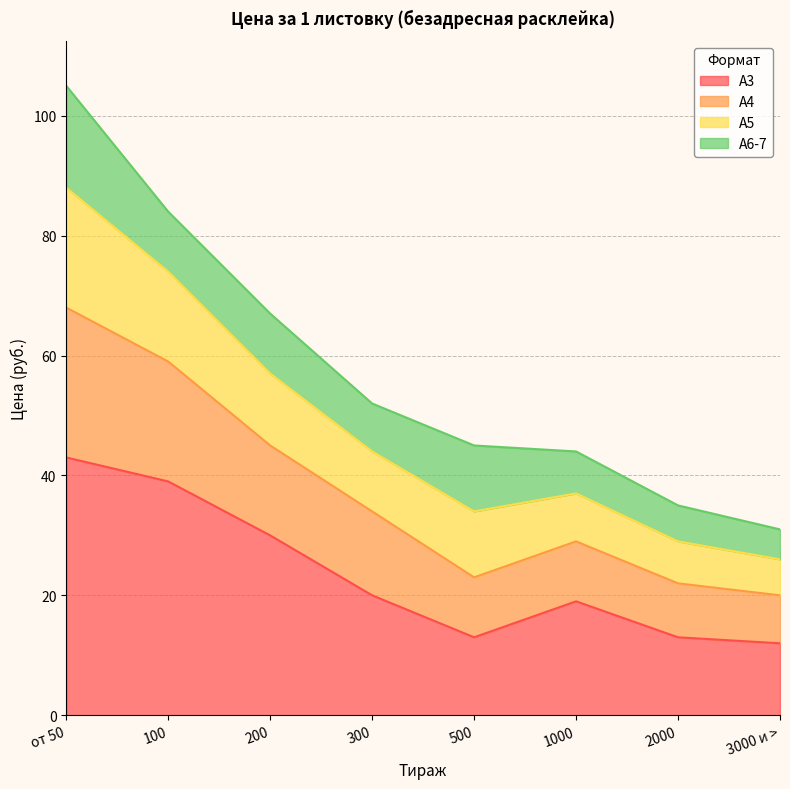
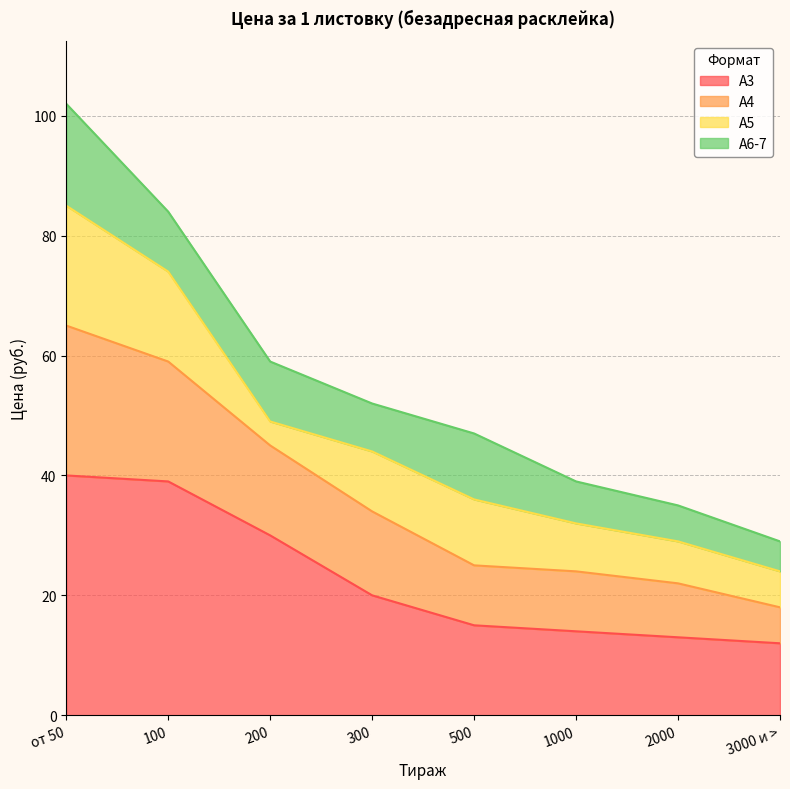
А3, от 50: 43 -> 40
А5, 200: 12 -> 4
А3, 500: 13 -> 15
А3, 1000: 19 -> 14
А4, 3000 и >: 8 -> 6
